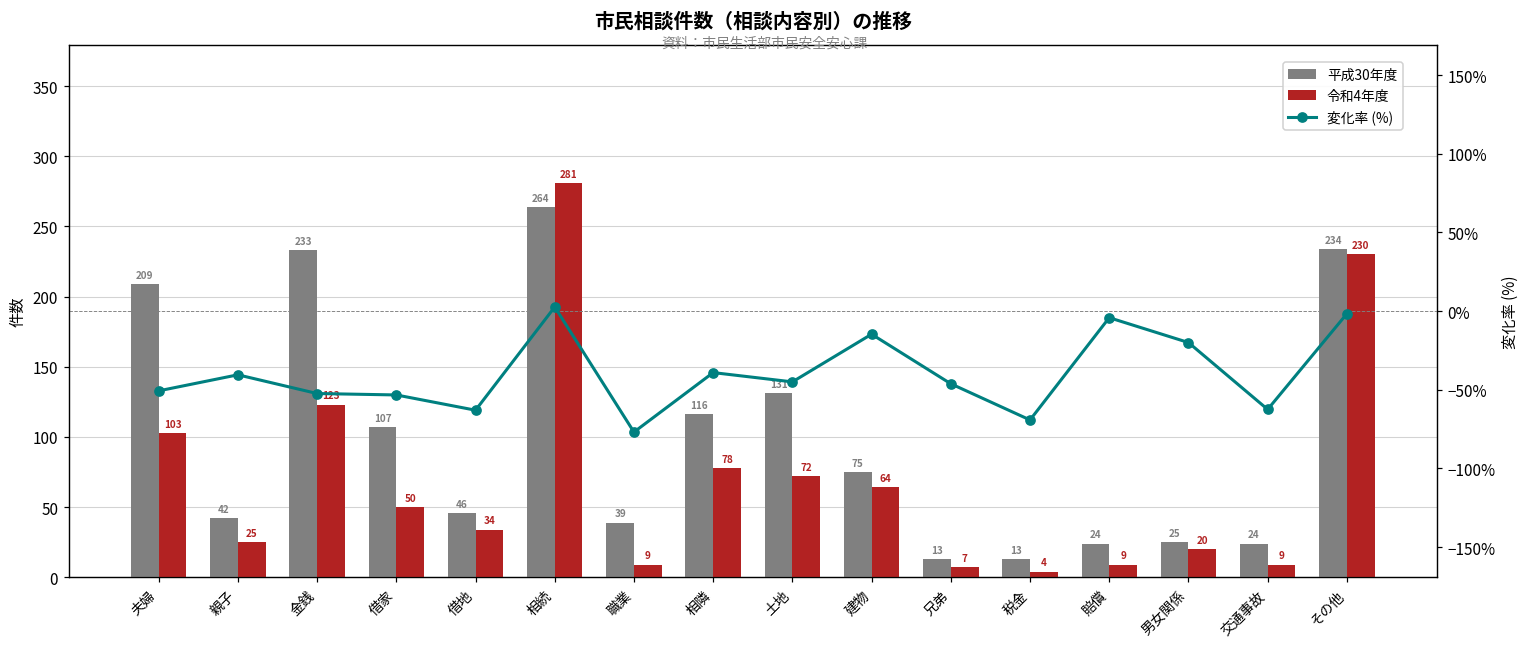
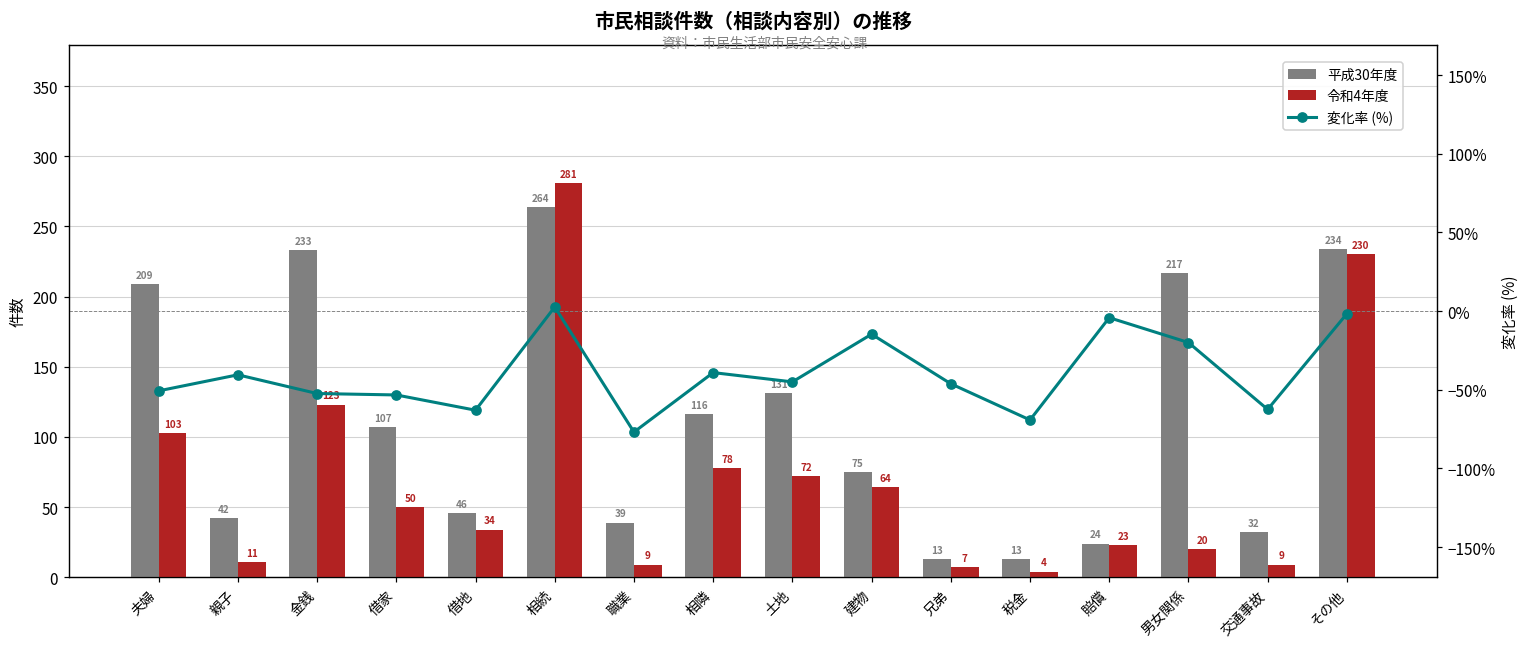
令和4年度, 親子: 25 -> 11
令和4年度, 賠償: 9 -> 23
平成30年度, 男女関係: 25 -> 217
平成30年度, 交通事故: 24 -> 32
